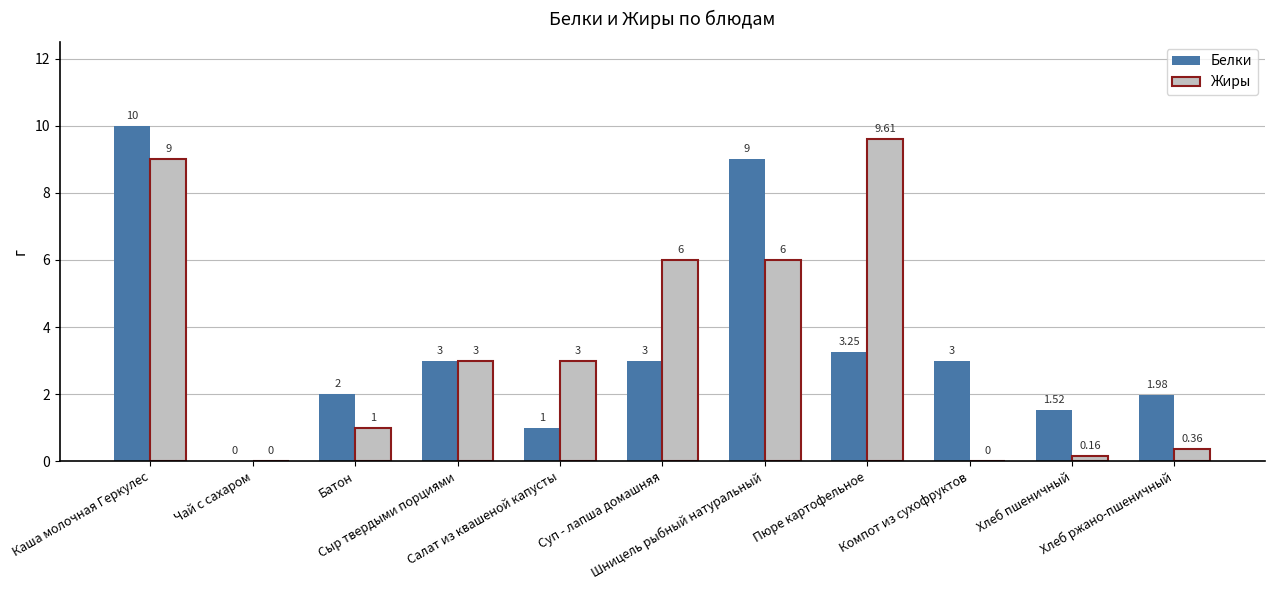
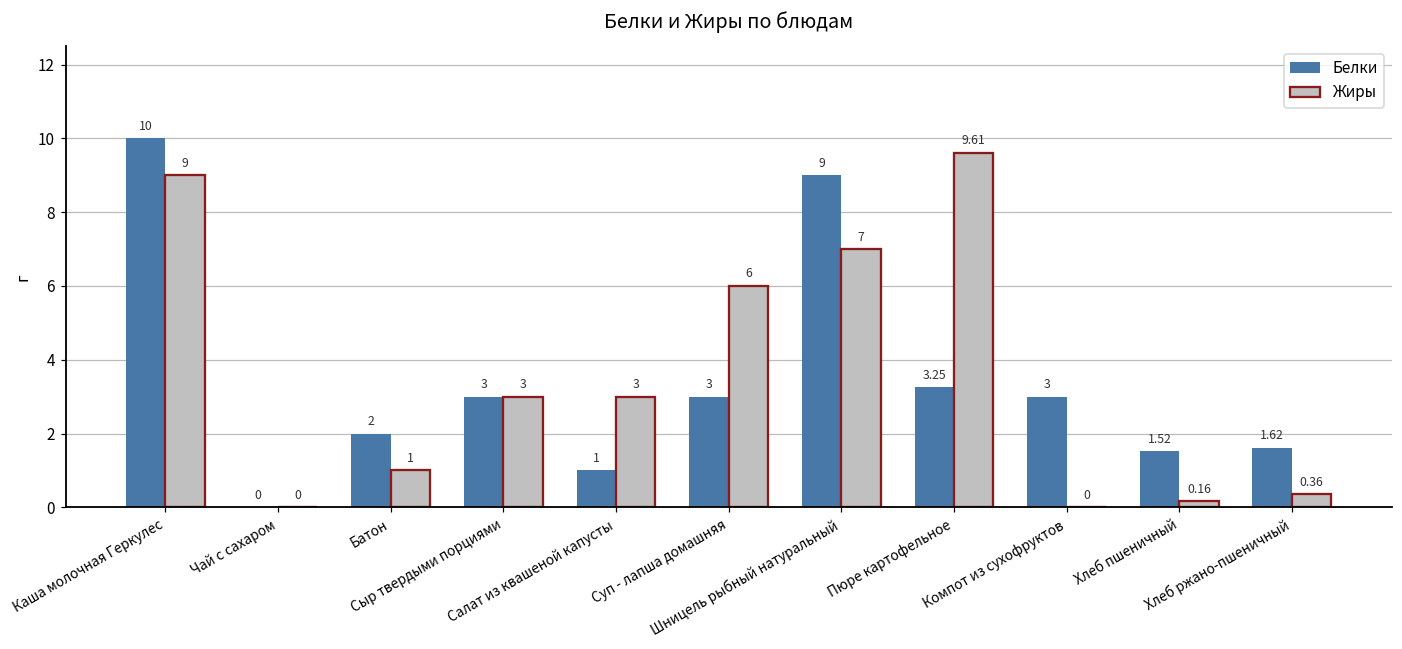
Жиры, Шницель рыбный натуральный: 6 -> 7
Белки, Хлеб ржано-пшеничный: 1.98 -> 1.62
